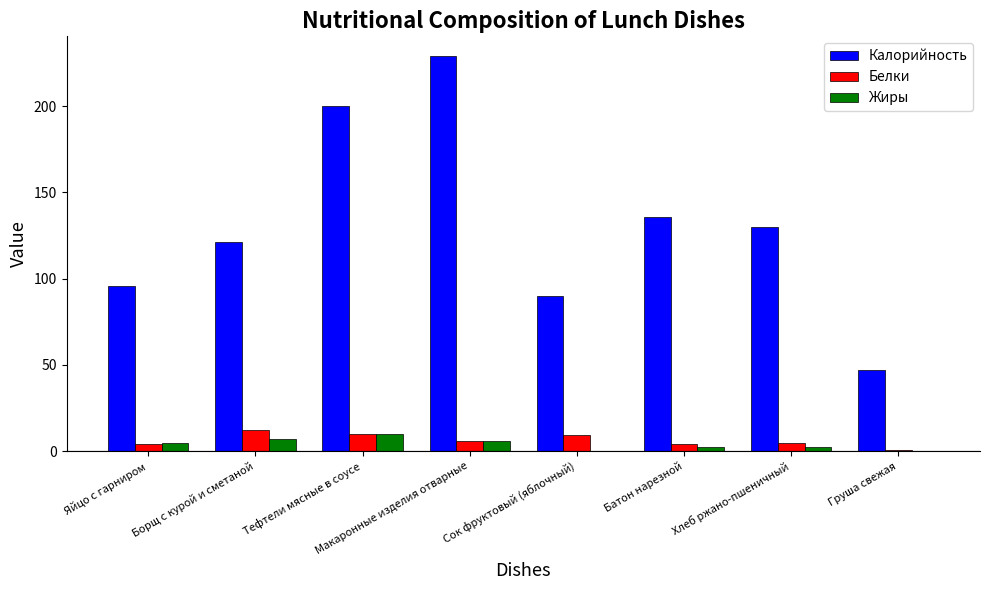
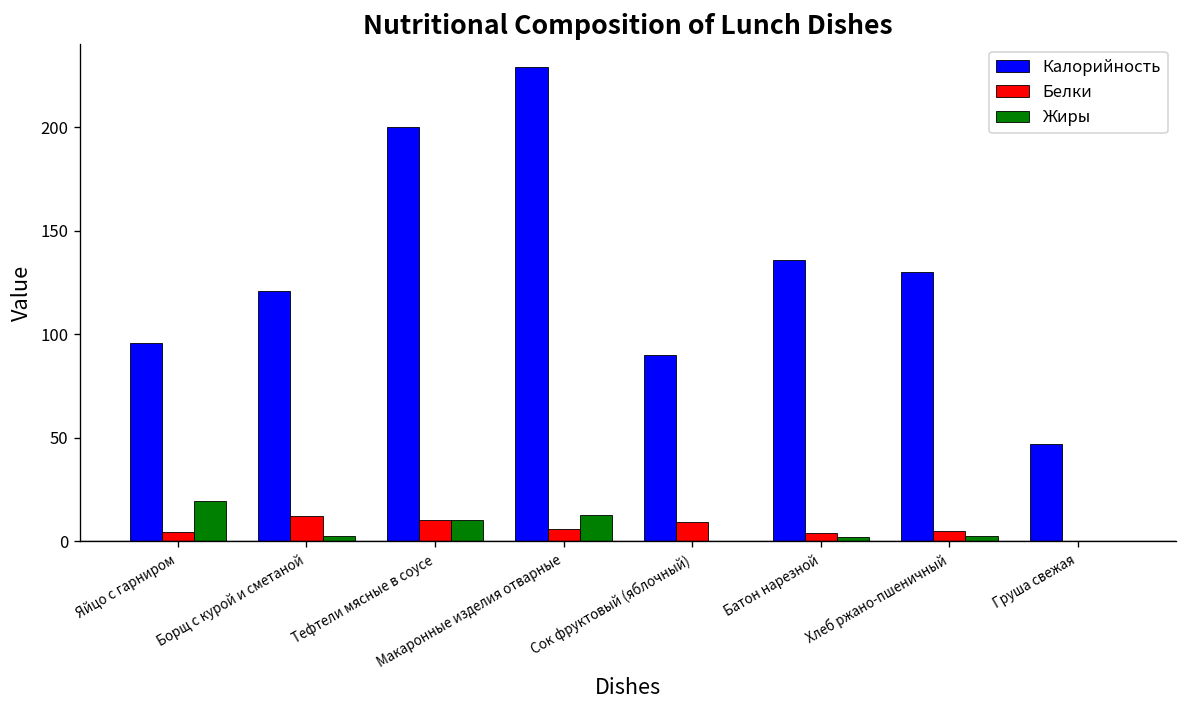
Жиры, Яйцо с гарниром: 5 -> 20
Жиры, Борщ с курой и сметаной: 7 -> 3
Жиры, Макаронные изделия отварные: 6 -> 13
